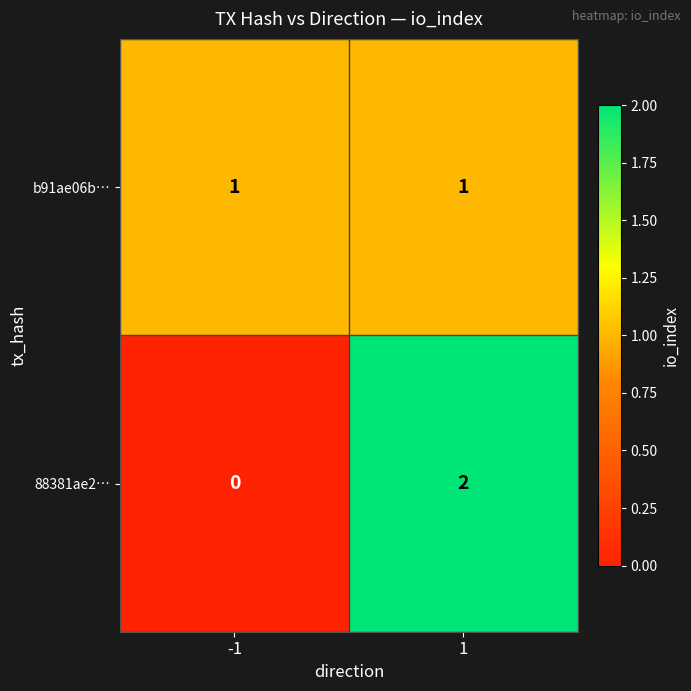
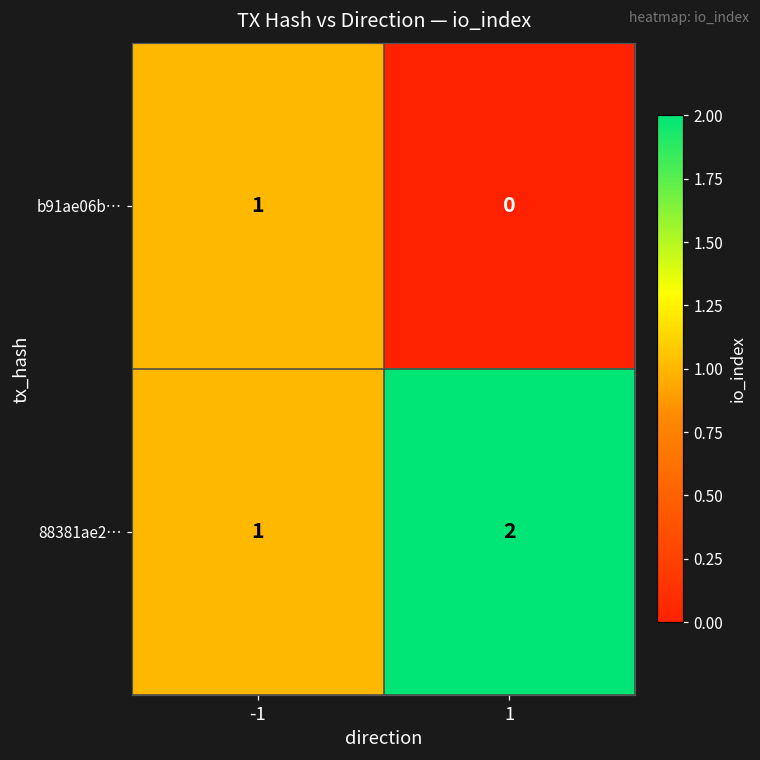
b91ae06b…, 1: 1 -> 0
88381ae2…, -1: 0 -> 1
